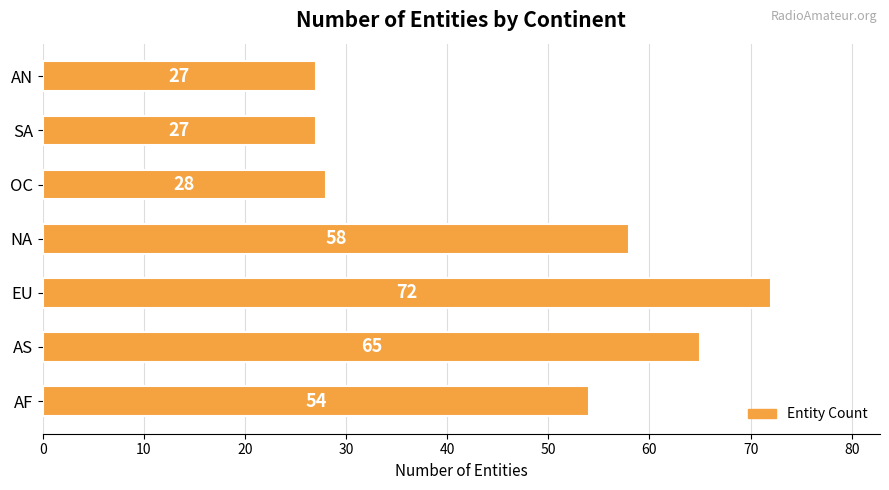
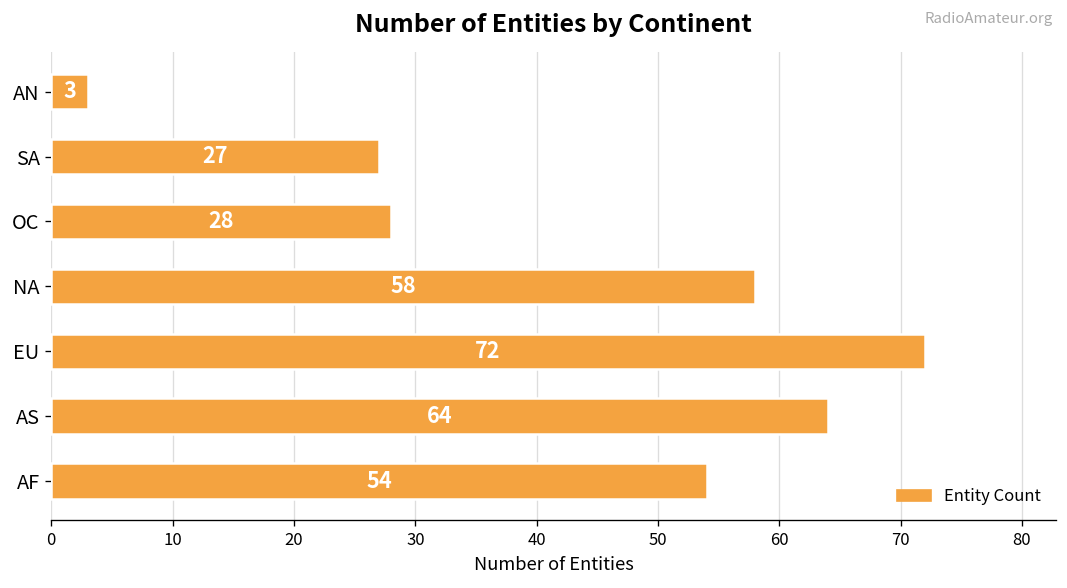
AN: 27 -> 3
AS: 65 -> 64
